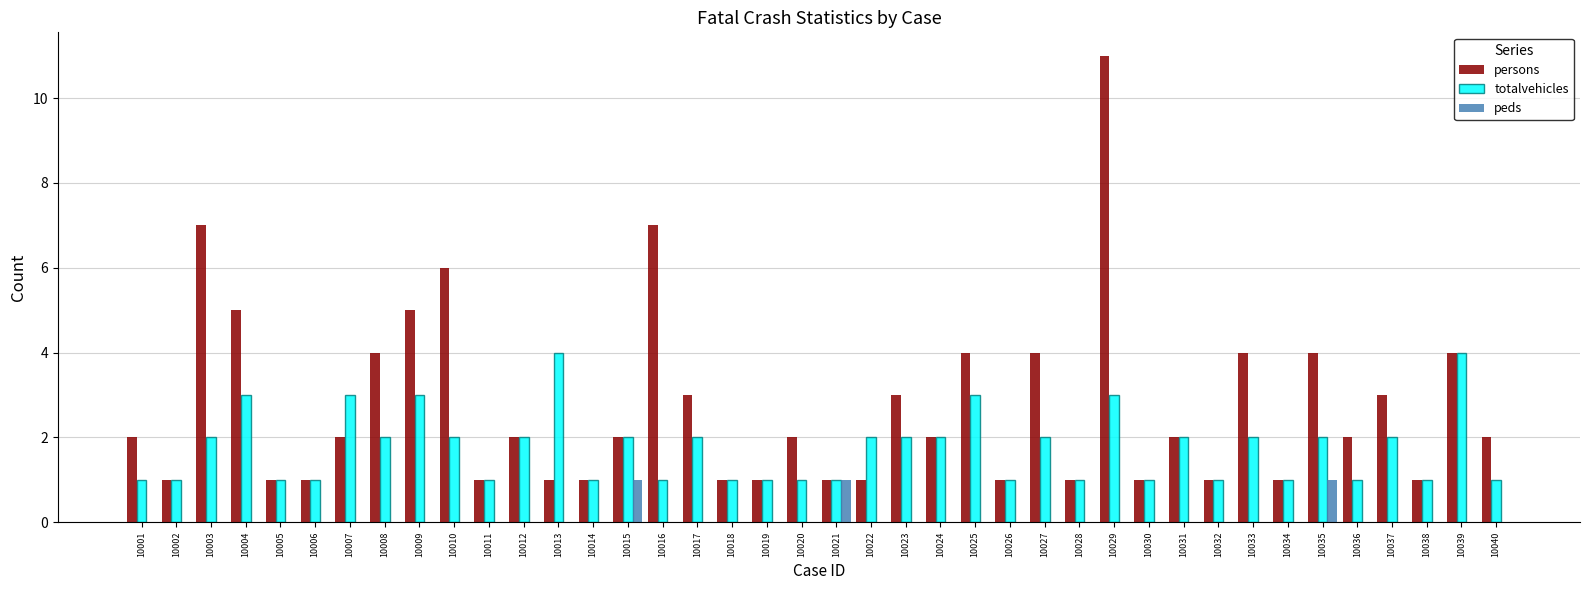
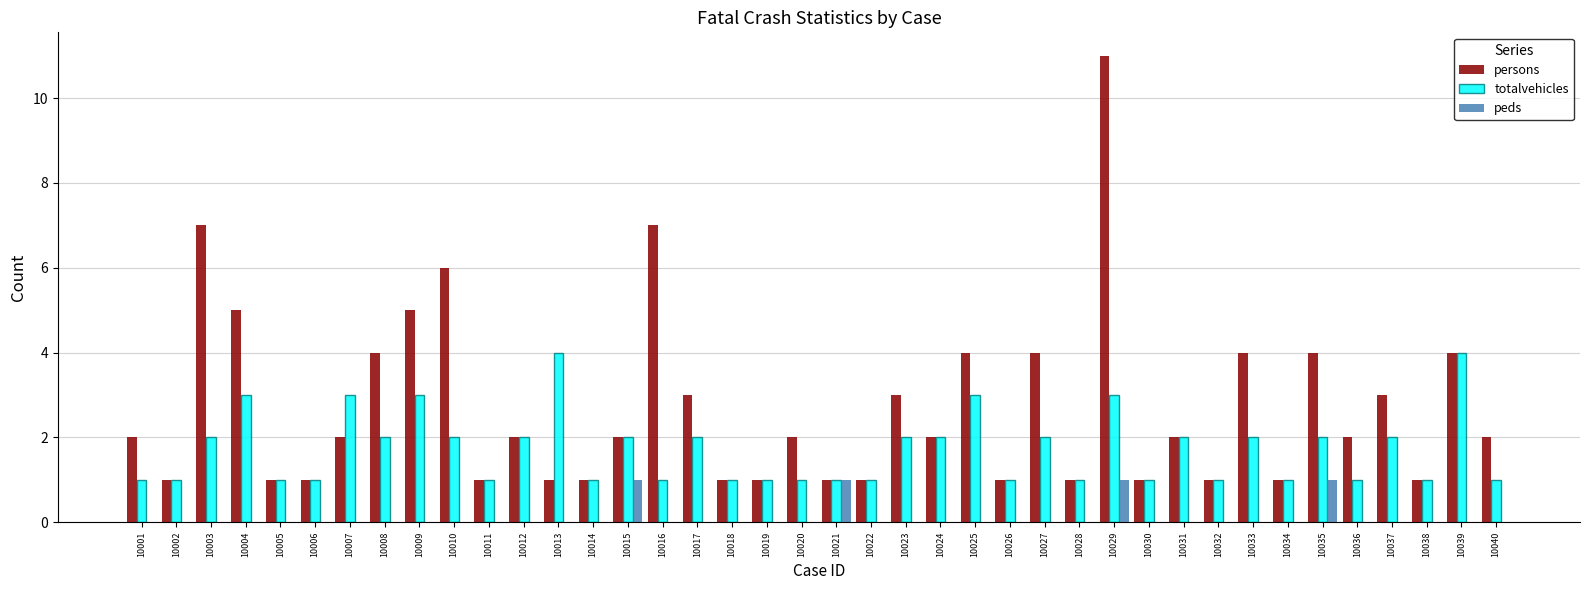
totalvehicles, 10022: 2 -> 1
peds, 10029: 0 -> 1
